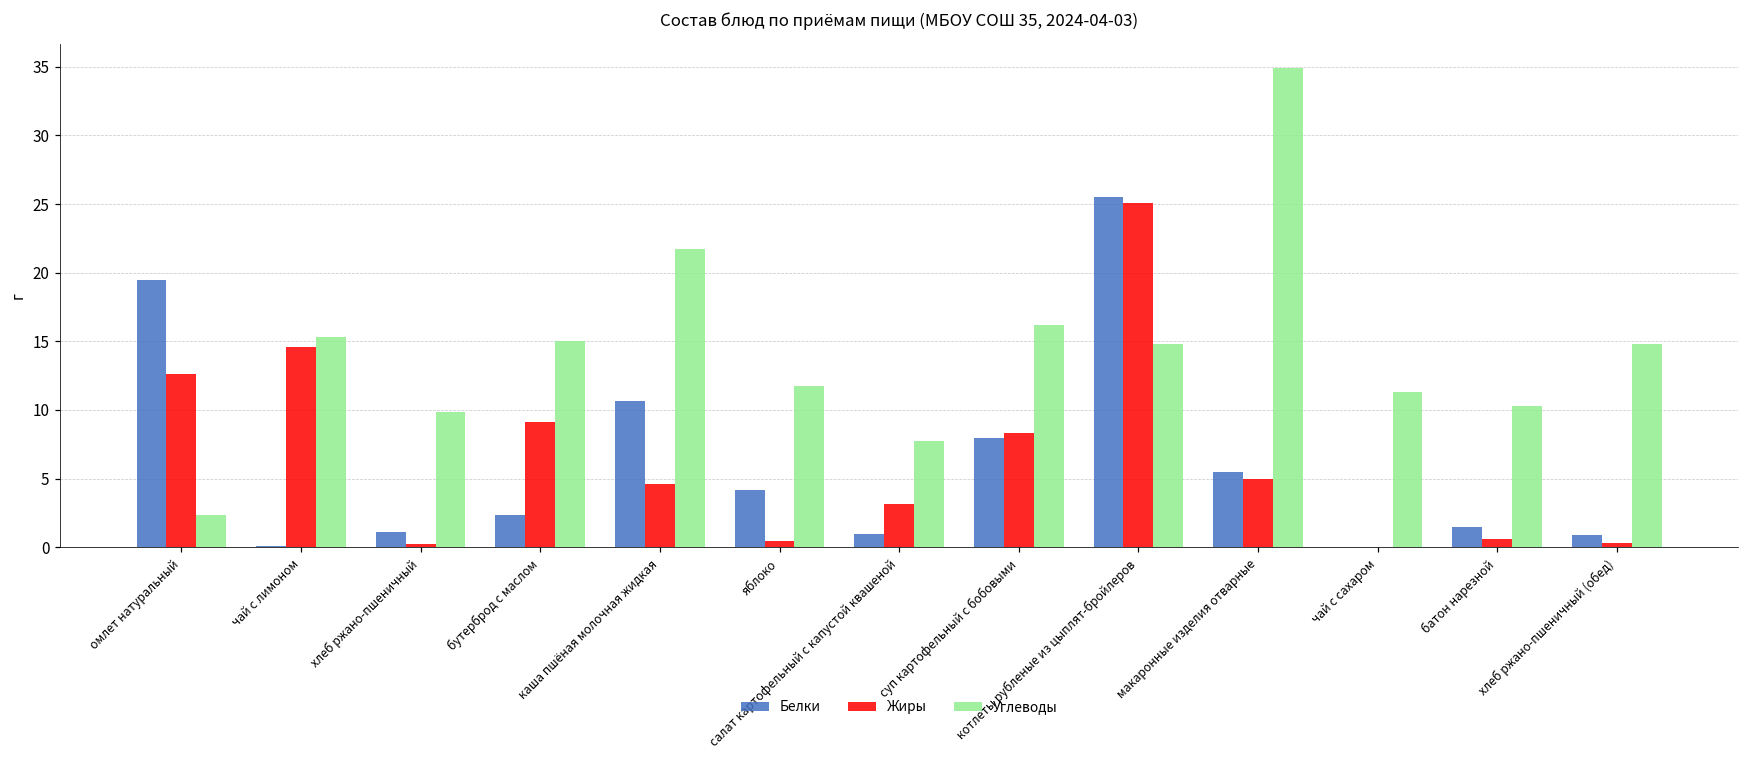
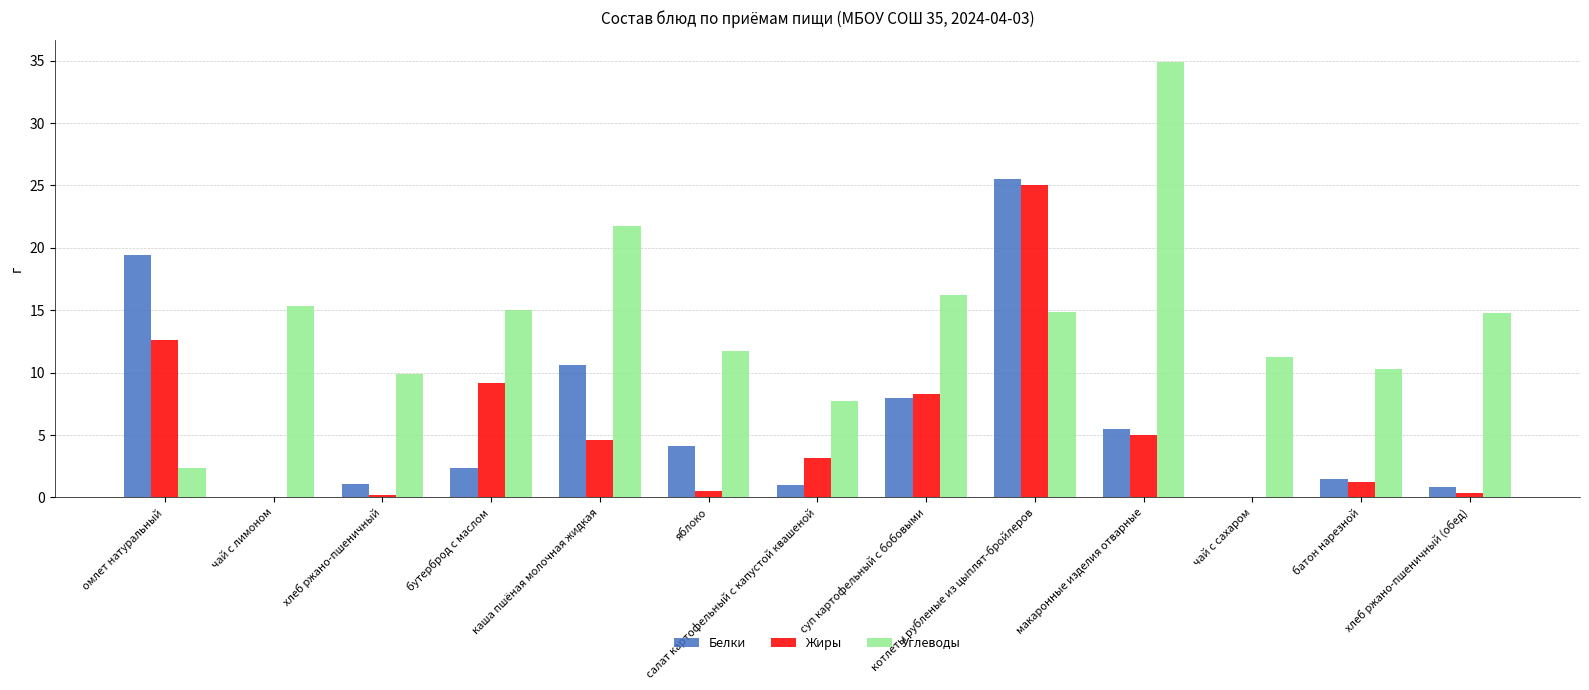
Жиры, чай с лимоном: 14.6 -> 0.0
Жиры, батон нарезной: 0.6 -> 1.2
